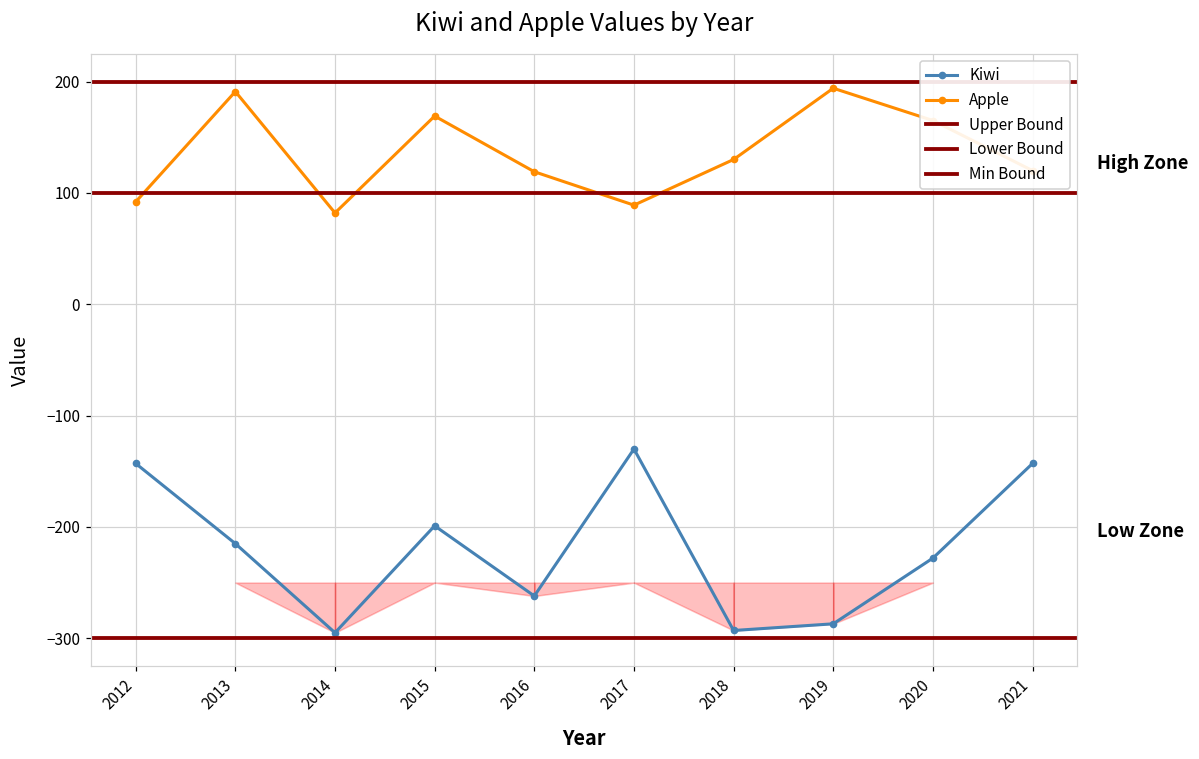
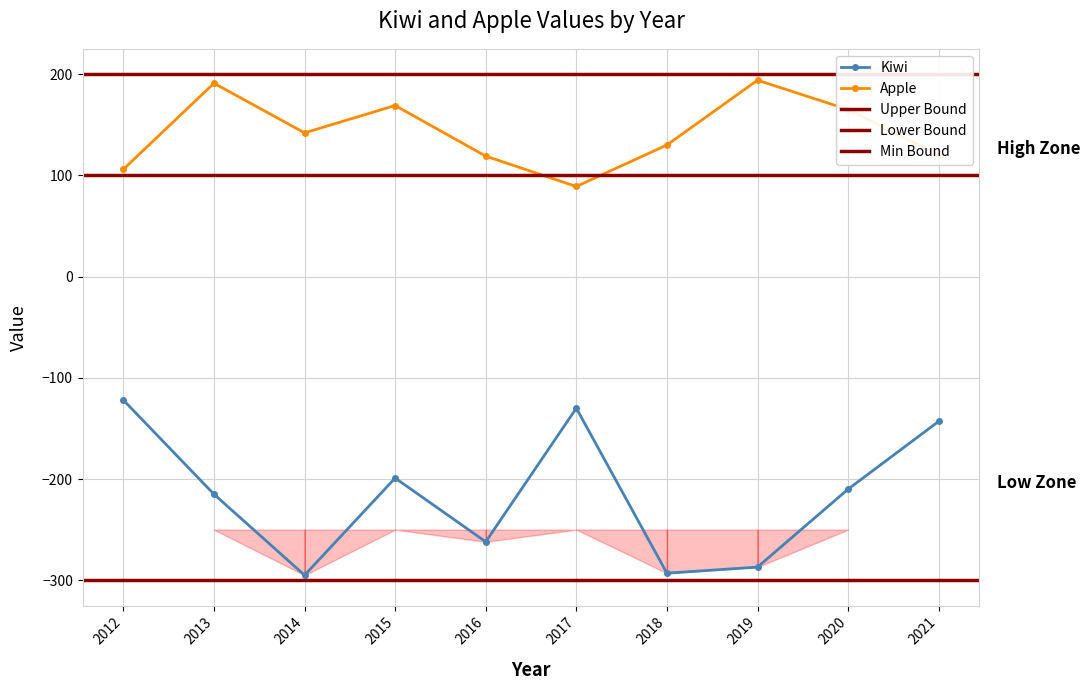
Kiwi, 2012: -143 -> -122
Apple, 2012: 92 -> 106
Apple, 2014: 82 -> 142
Kiwi, 2020: -228 -> -210
